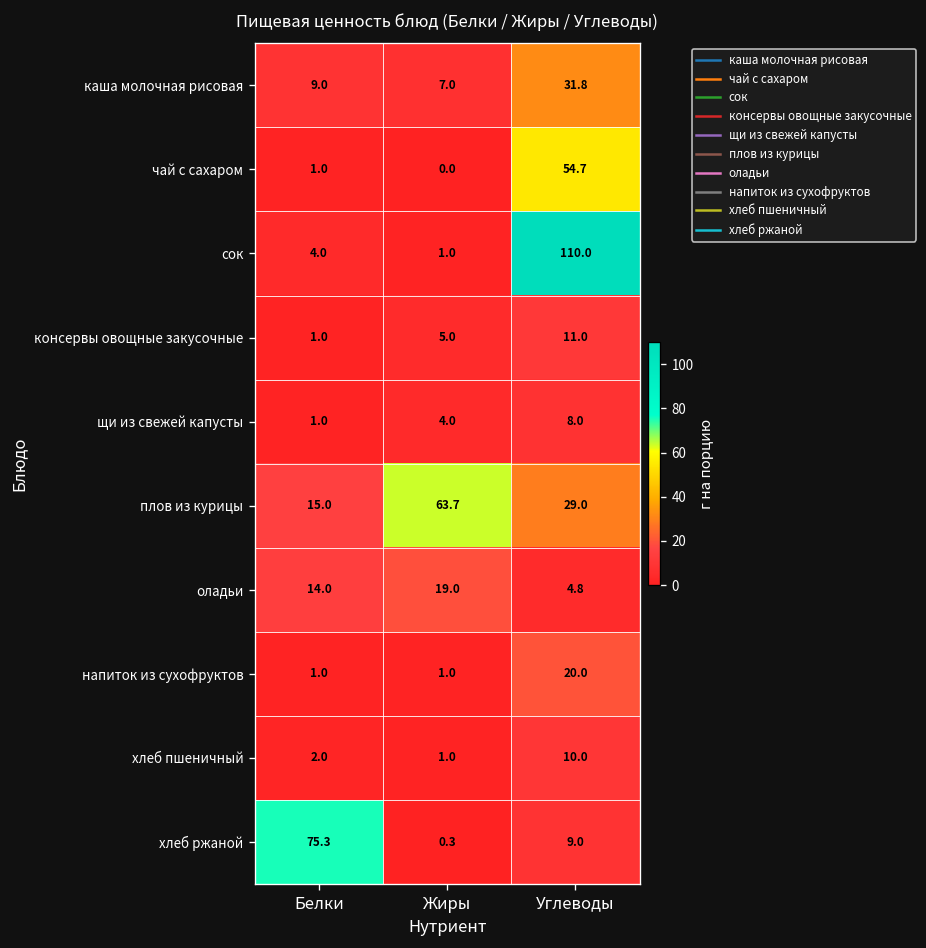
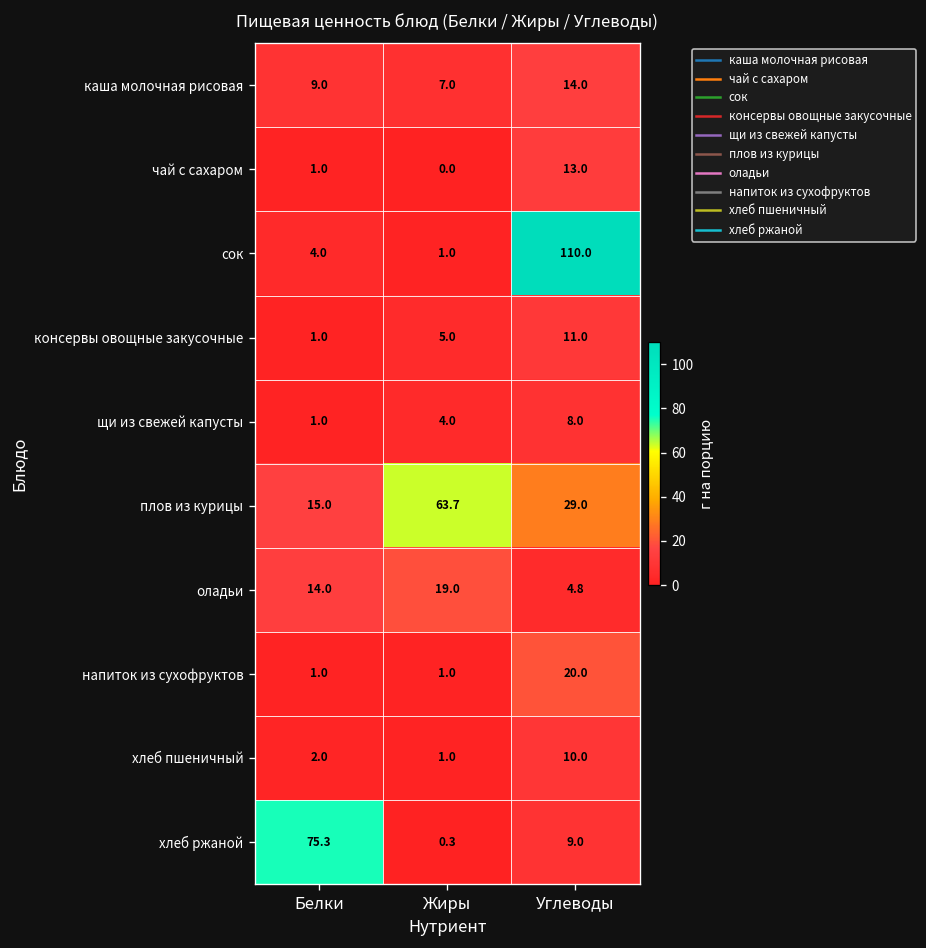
каша молочная рисовая, Углеводы: 31.8 -> 14.0
чай с сахаром, Углеводы: 54.7 -> 13.0
